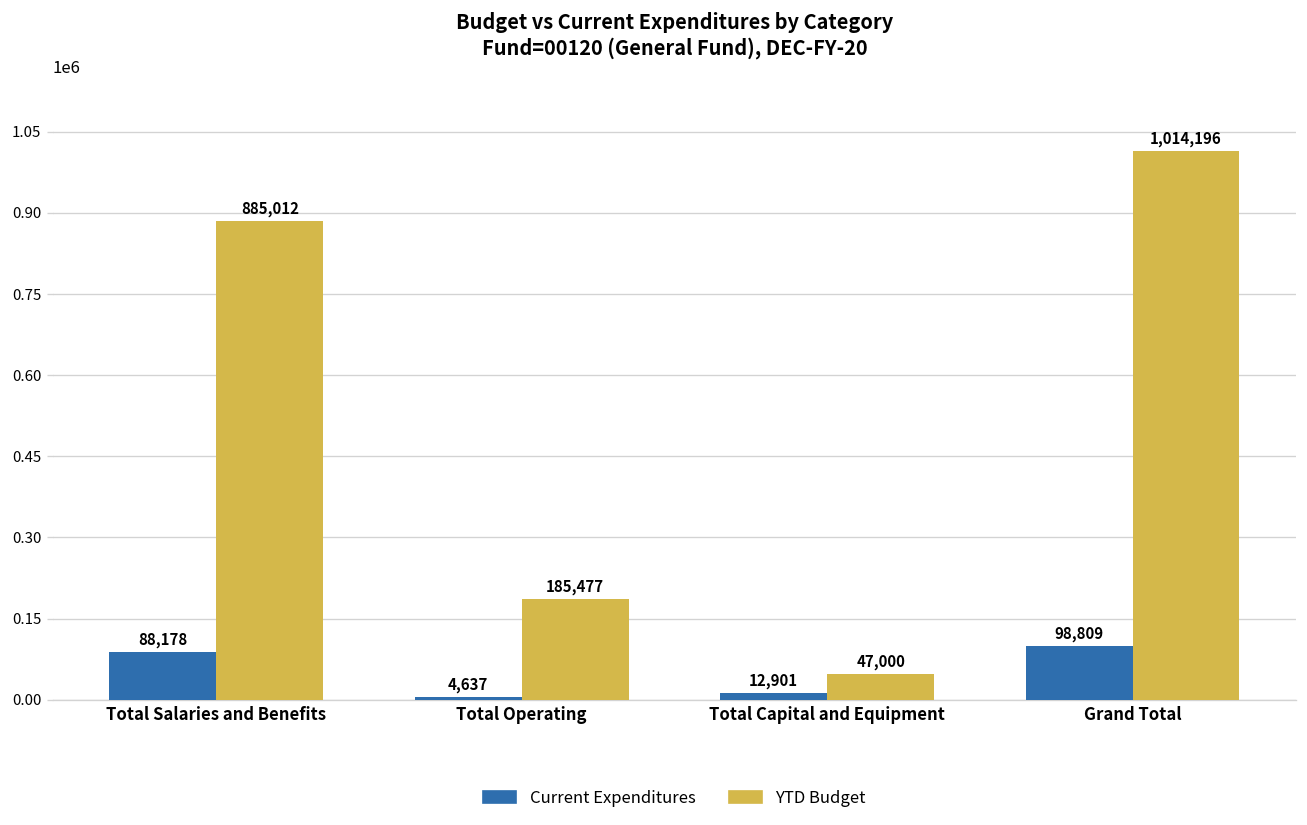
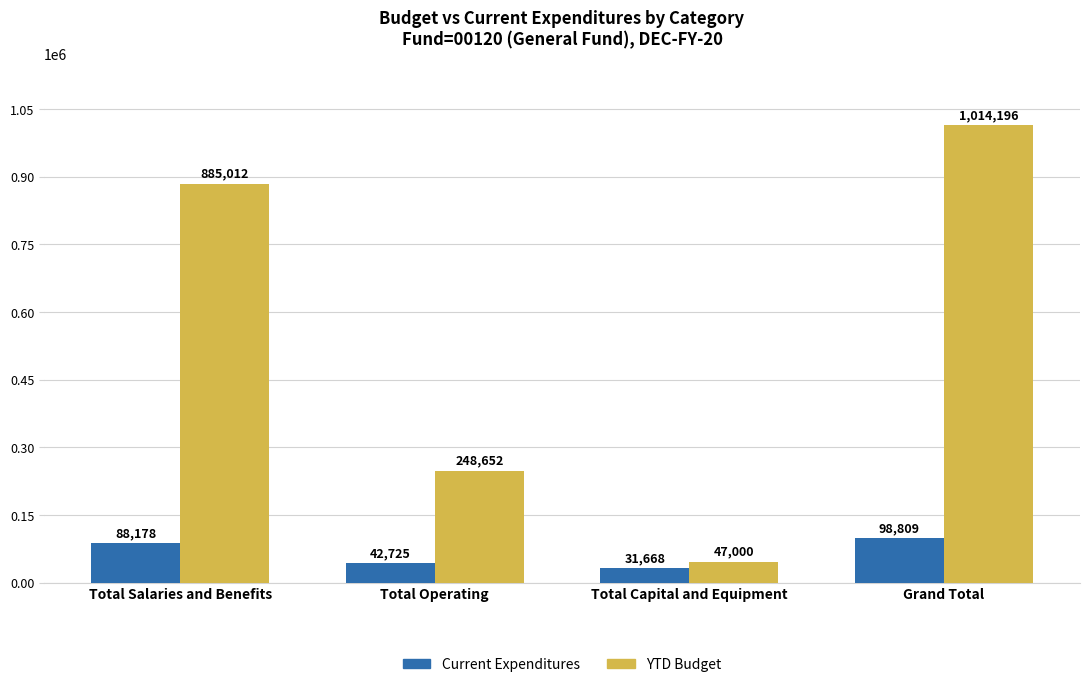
Current Expenditures, Total Operating: 4,637 -> 42,725
YTD Budget, Total Operating: 185,477 -> 248,652
Current Expenditures, Total Capital and Equipment: 12,901 -> 31,668
